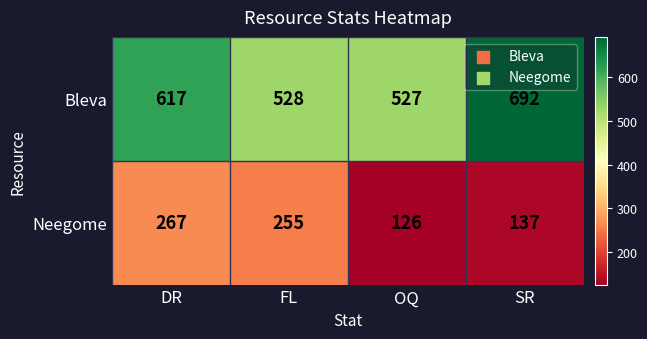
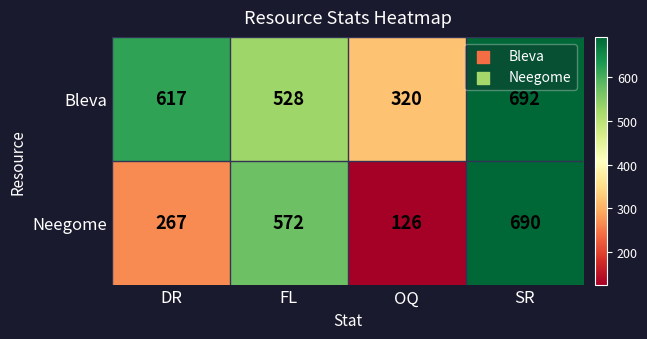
Bleva, OQ: 527 -> 320
Neegome, FL: 255 -> 572
Neegome, SR: 137 -> 690
